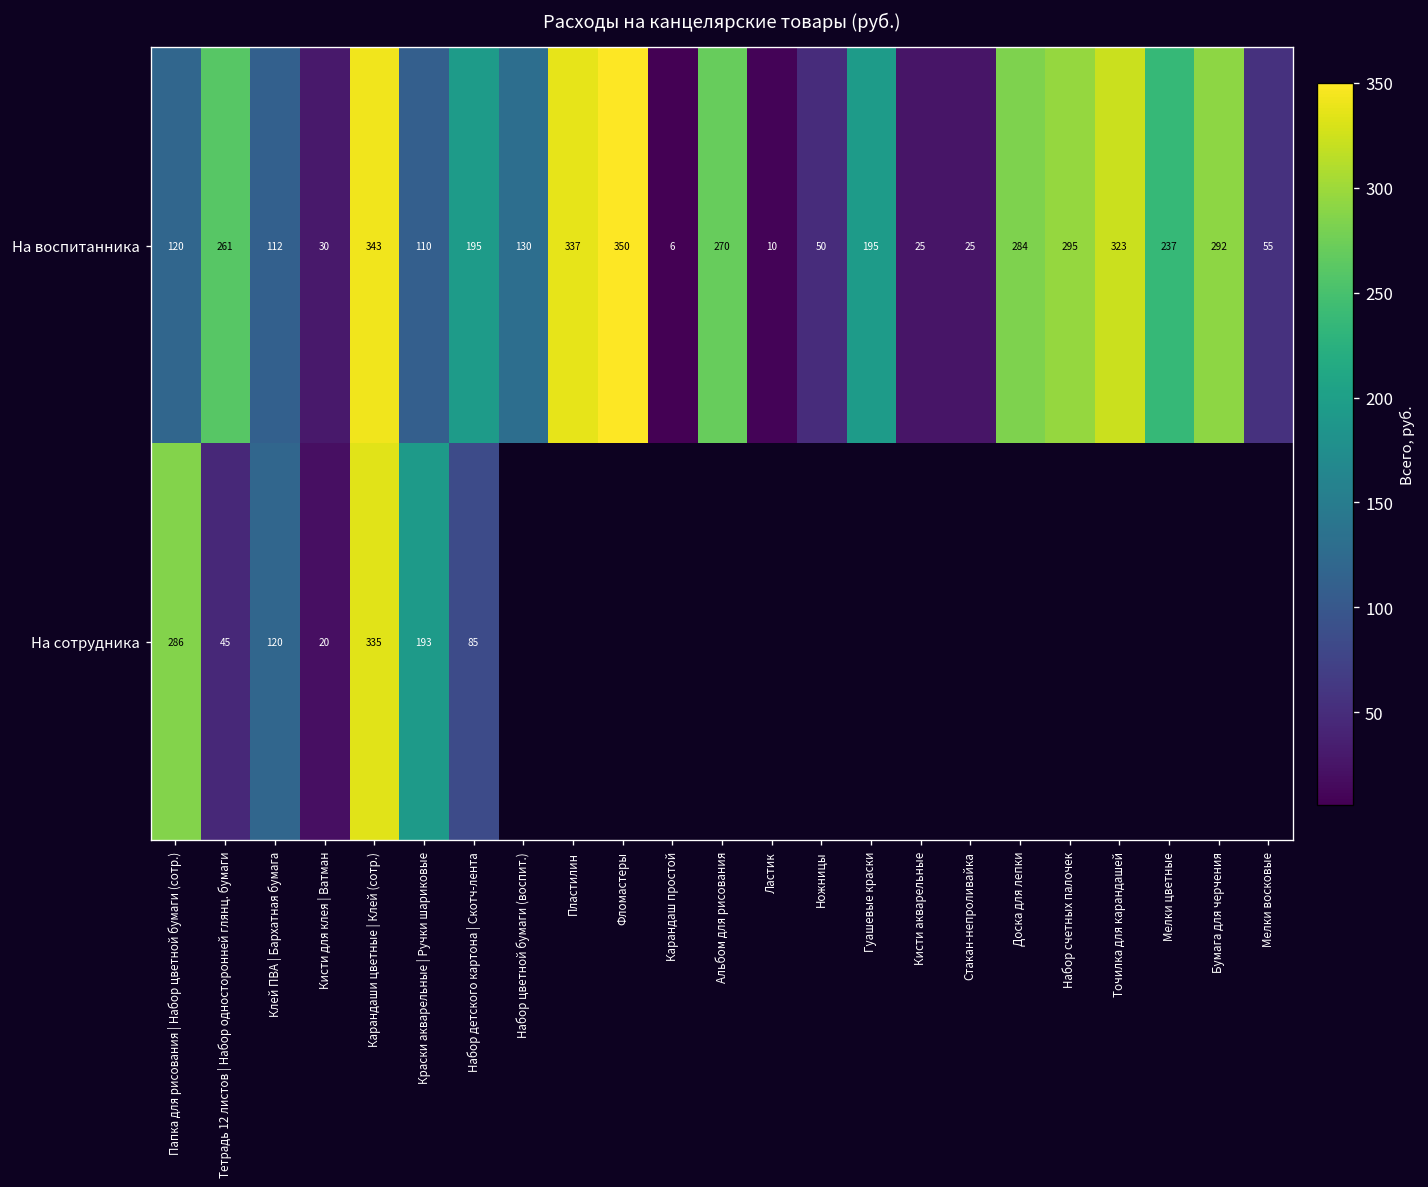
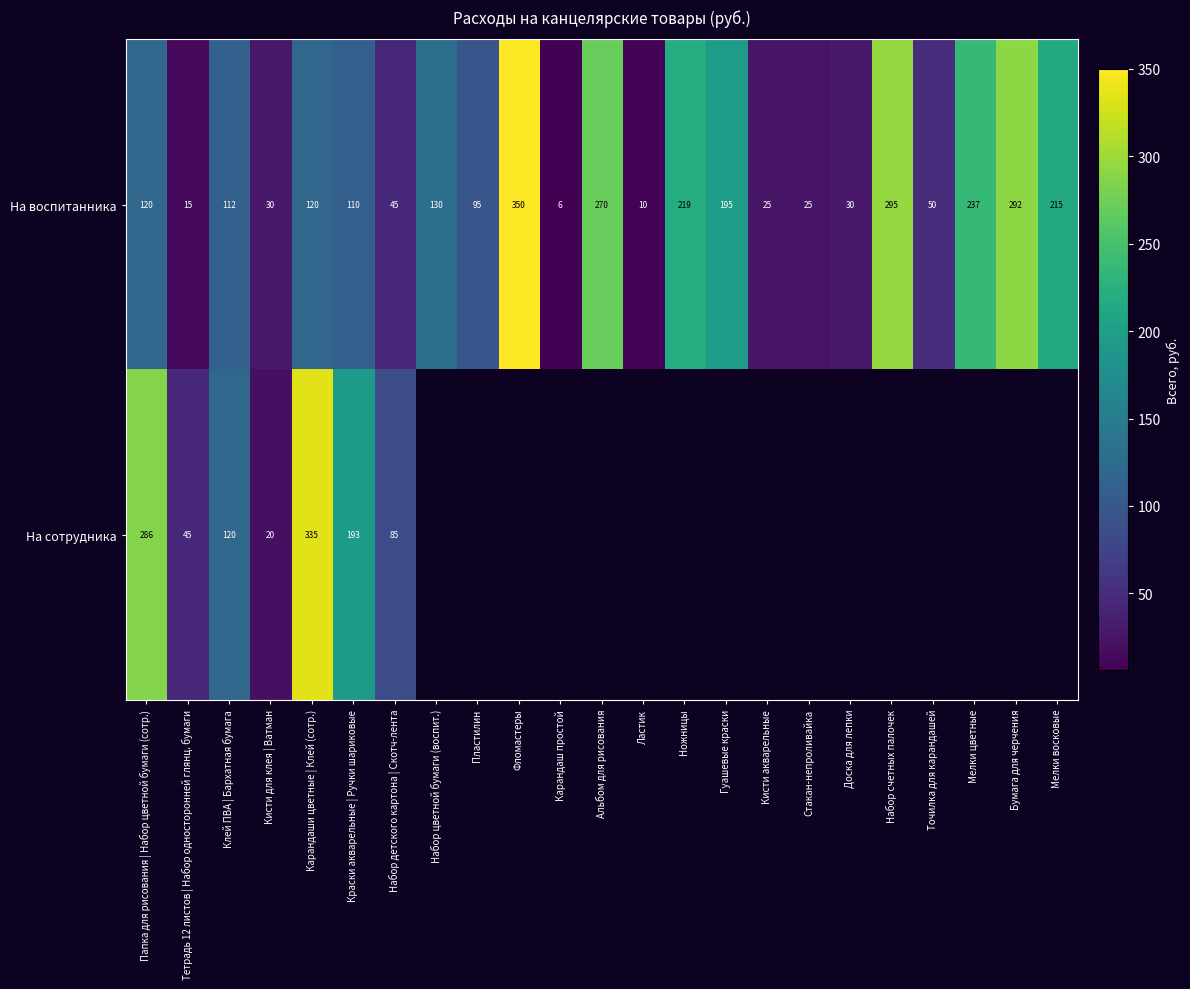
На воспитанника, Тетрадь 12 листов | Набор односторонней глянц. бумаги: 261 -> 15
На воспитанника, Карандаши цветные | Клей (сотр.): 343 -> 120
На воспитанника, Набор детского картона | Скотч-лента: 195 -> 45
На воспитанника, Пластилин: 337 -> 95
На воспитанника, Ножницы: 50 -> 219
На воспитанника, Доска для лепки: 284 -> 30
На воспитанника, Точилка для карандашей: 323 -> 50
На воспитанника, Мелки восковые: 55 -> 215
